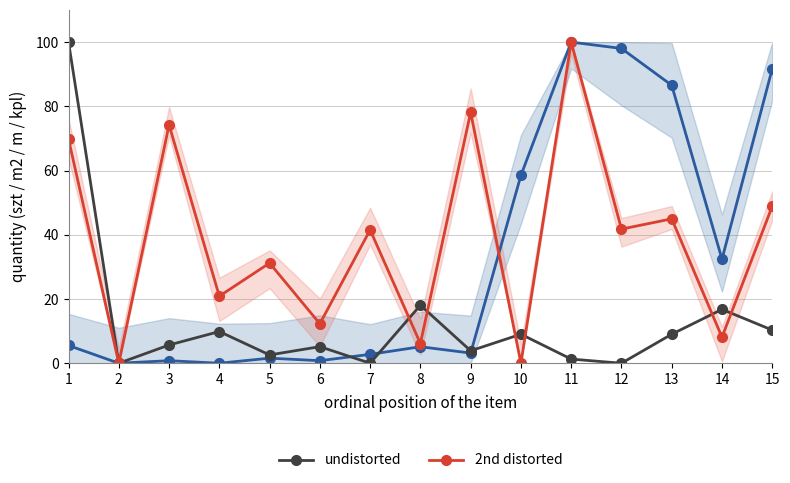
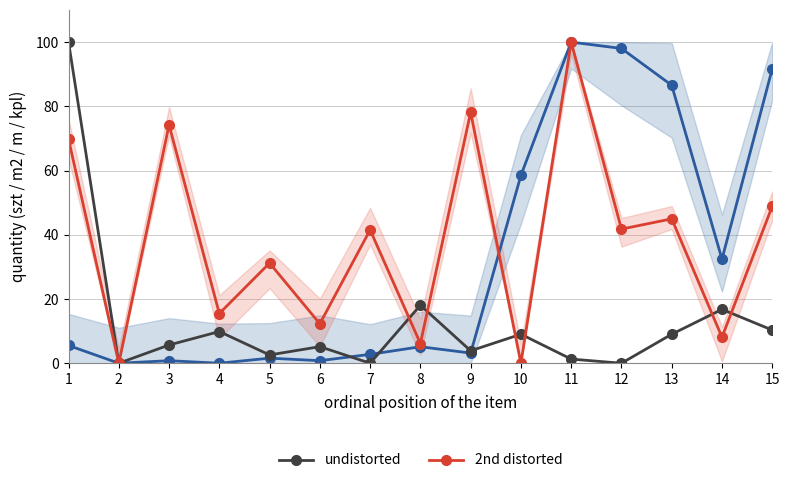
2nd distorted, 4: 21 -> 15
